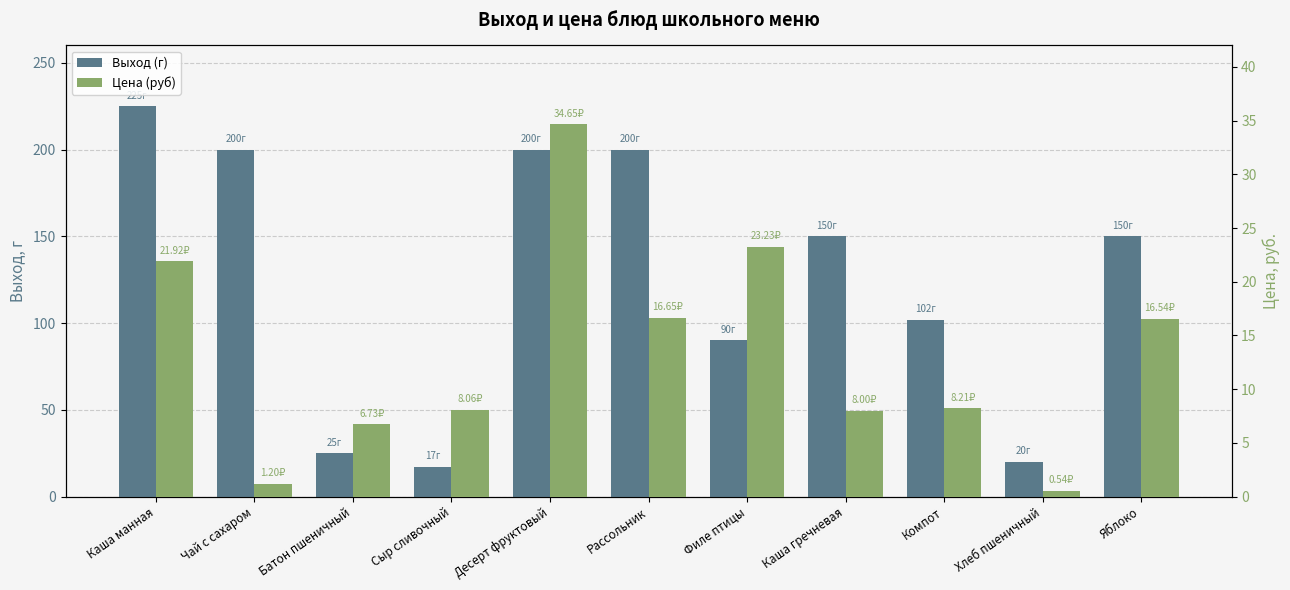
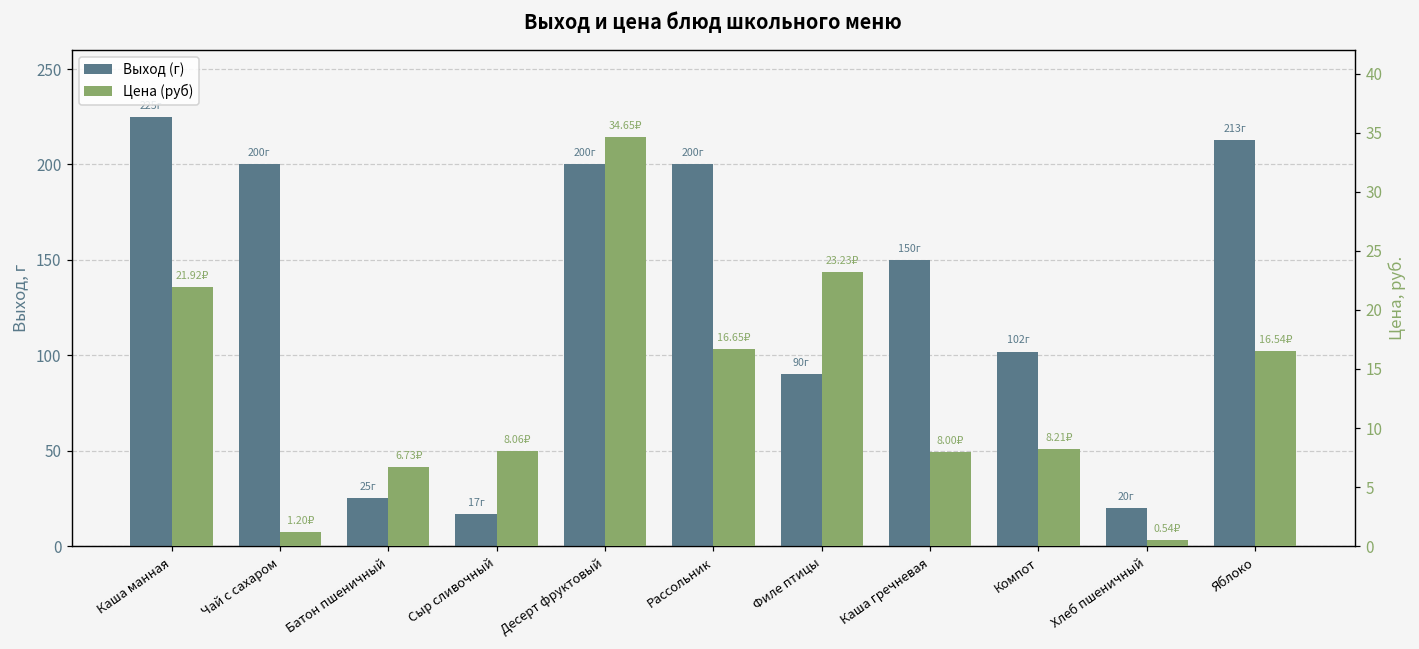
Выход (г), Яблоко: 150г -> 213г
